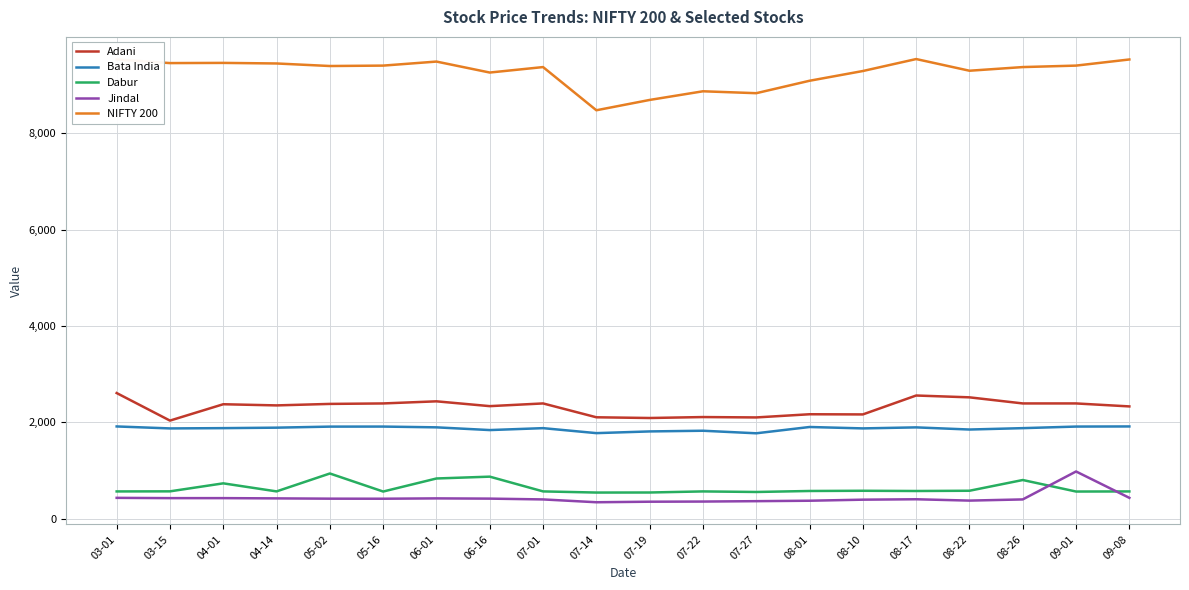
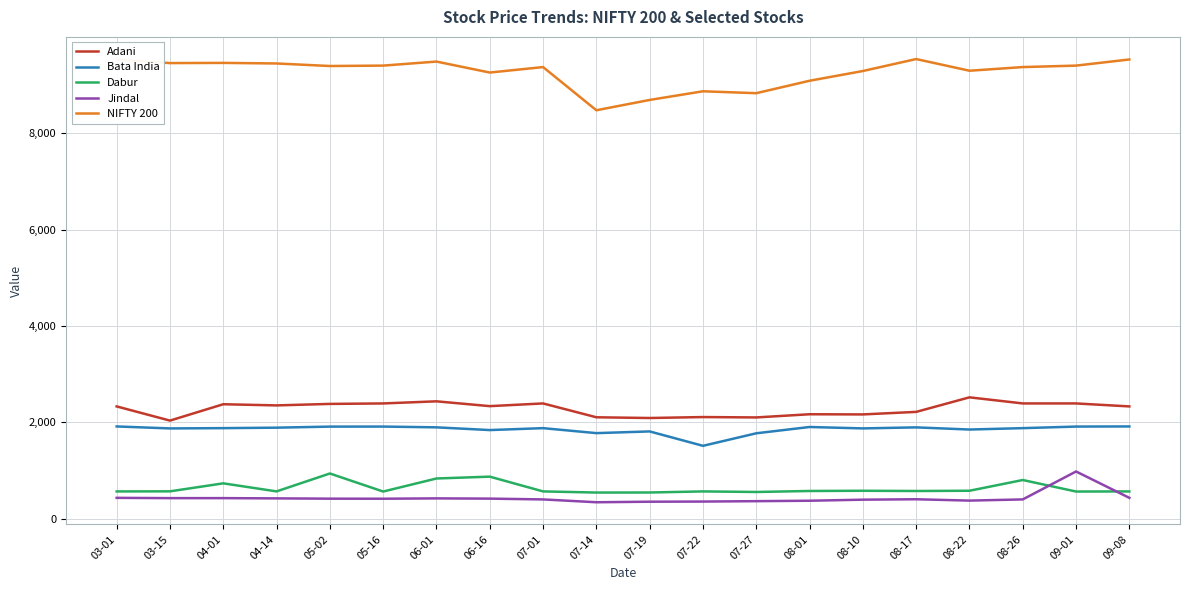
Adani, 03-01: 2,600 -> 2,300
Bata India, 07-22: 1,800 -> 1,500
Adani, 08-17: 2,600 -> 2,200
